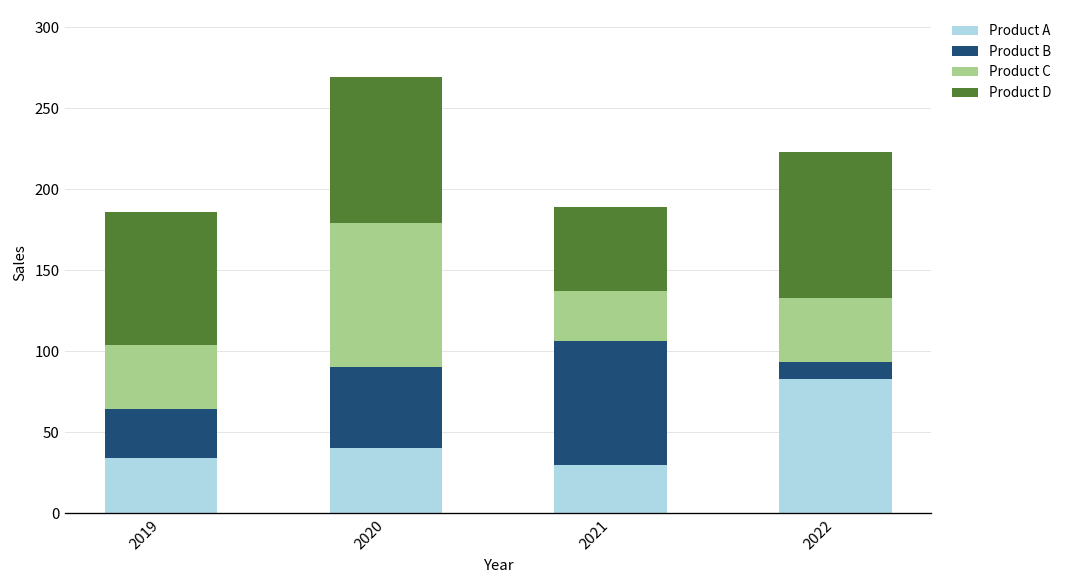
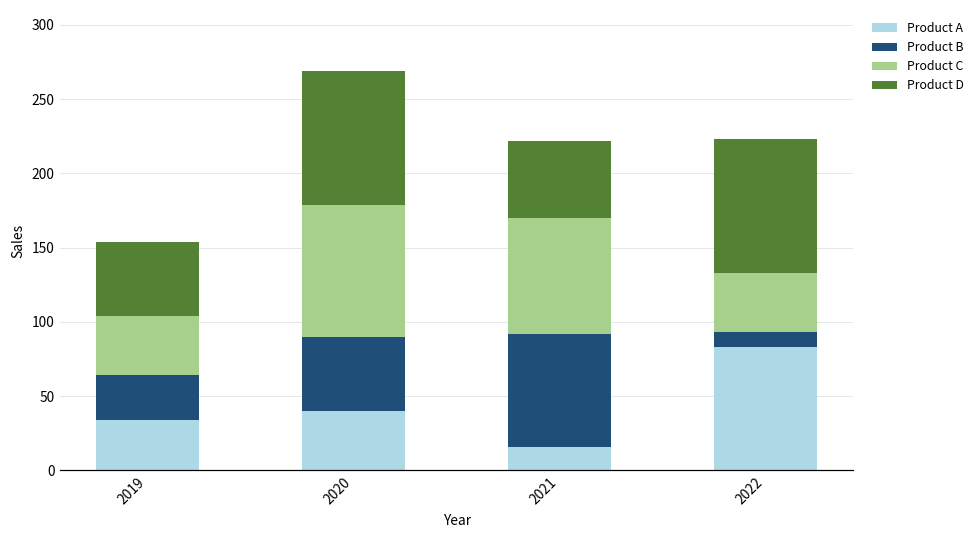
Product D, 2019: 82 -> 50
Product A, 2021: 30 -> 16
Product C, 2021: 31 -> 78
